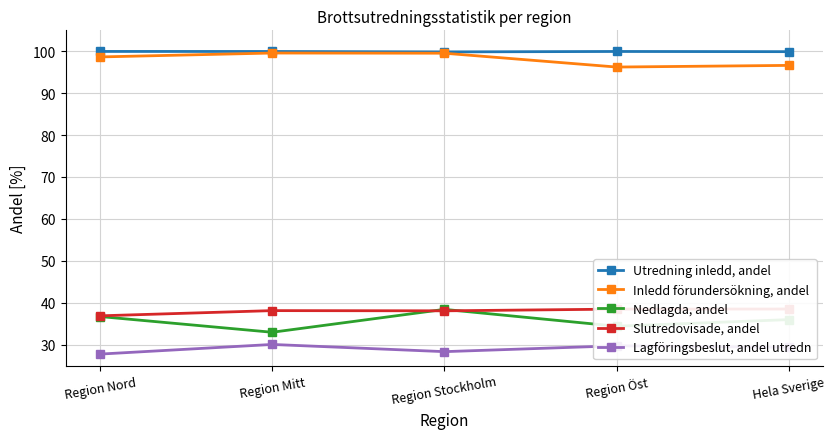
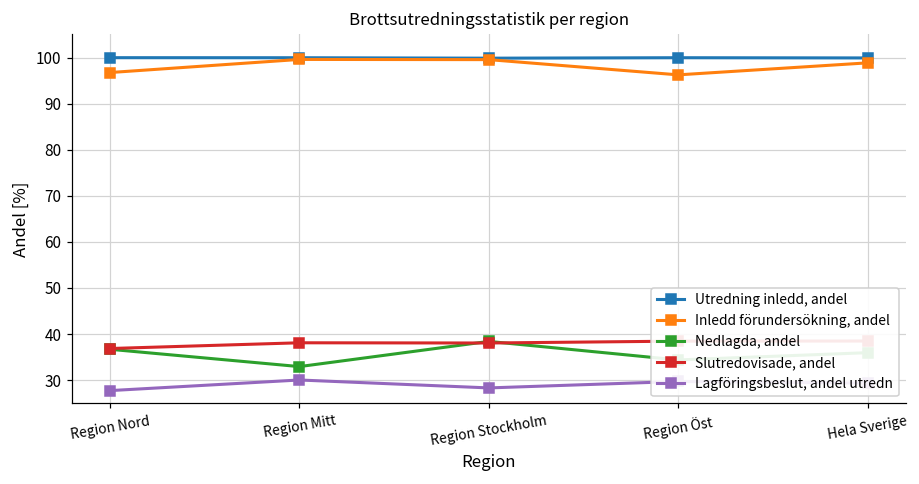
Inledd förundersökning, andel, Region Nord: 99 -> 97
Inledd förundersökning, andel, Hela Sverige: 97 -> 99
